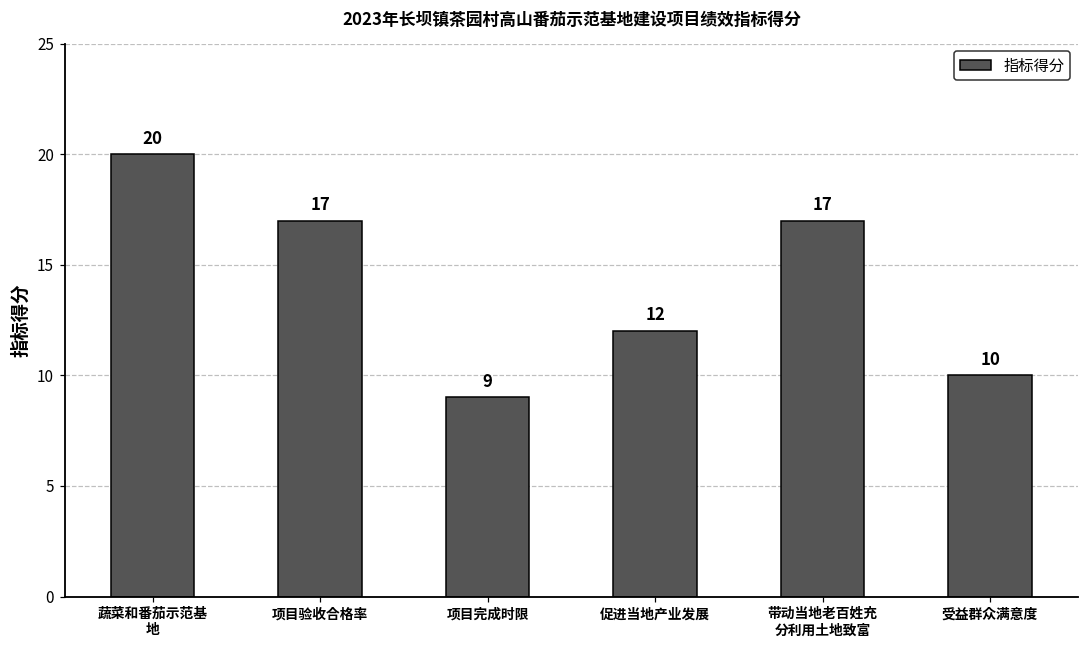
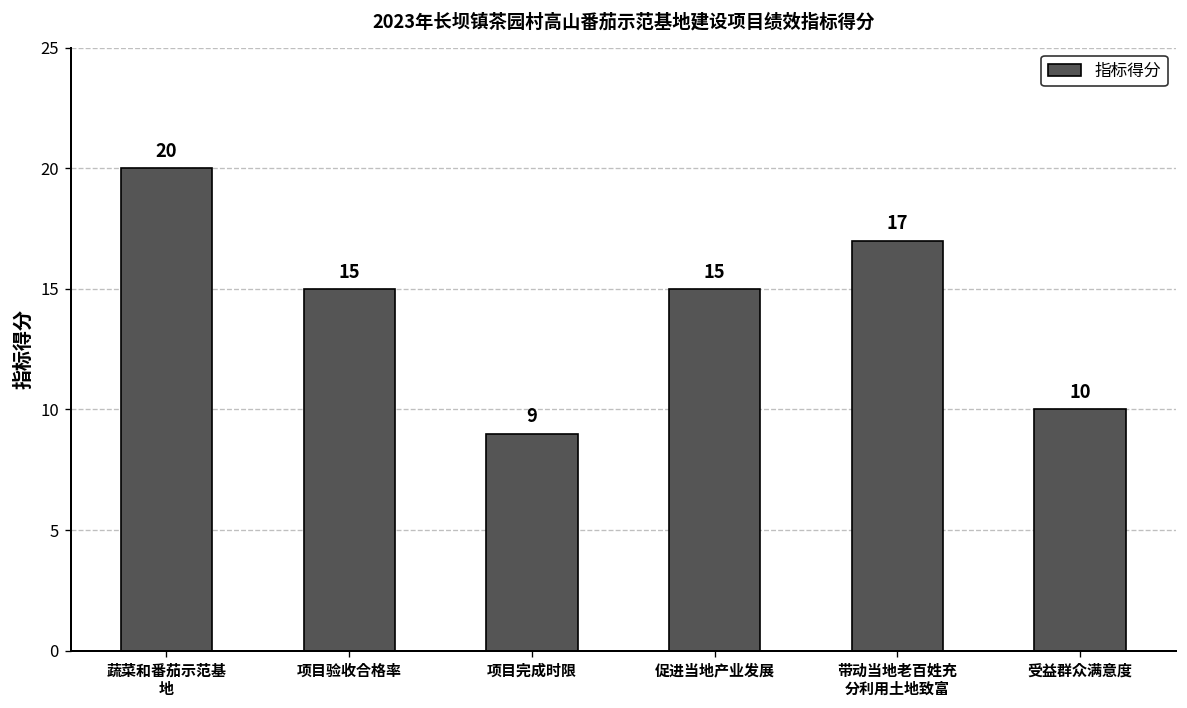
项目验收合格率: 17 -> 15
促进当地产业发展: 12 -> 15
